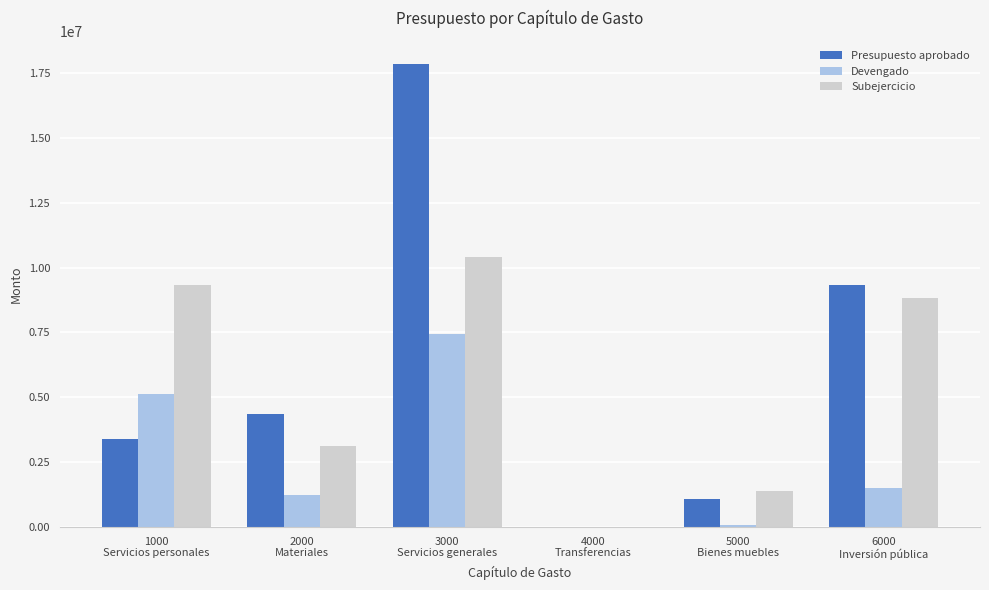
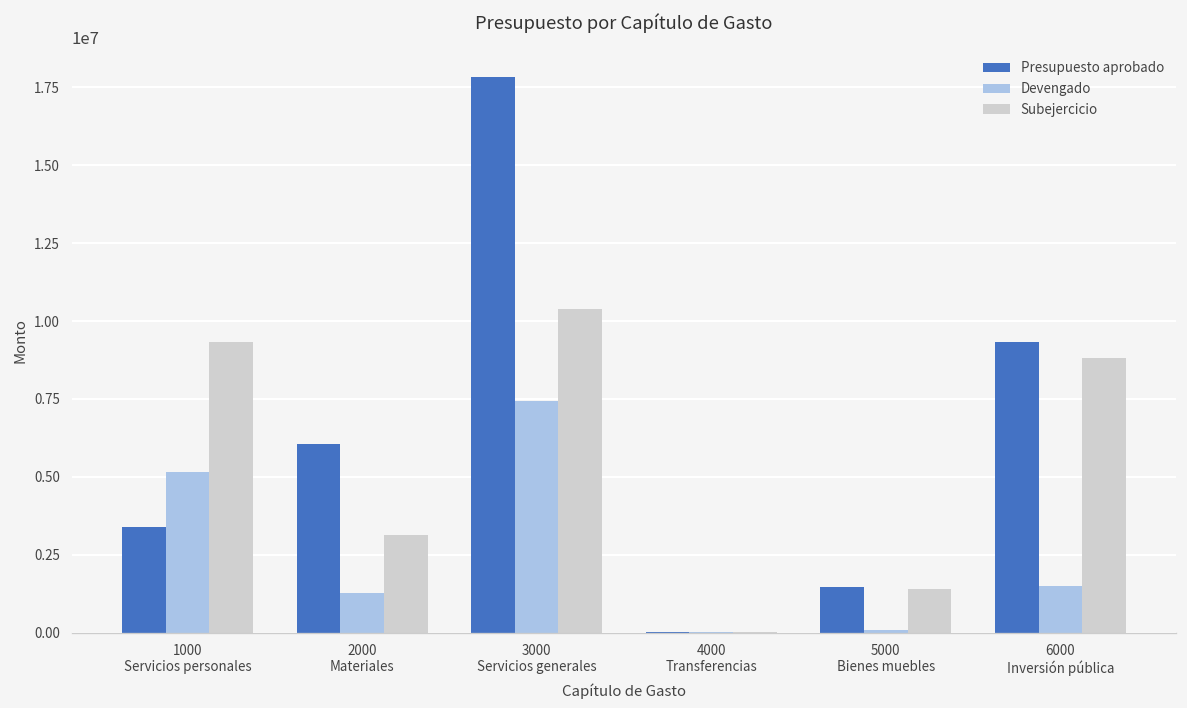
Presupuesto aprobado, 2000 Materiales: 4400000 -> 6000000
Presupuesto aprobado, 5000 Bienes muebles: 1100000 -> 1500000
